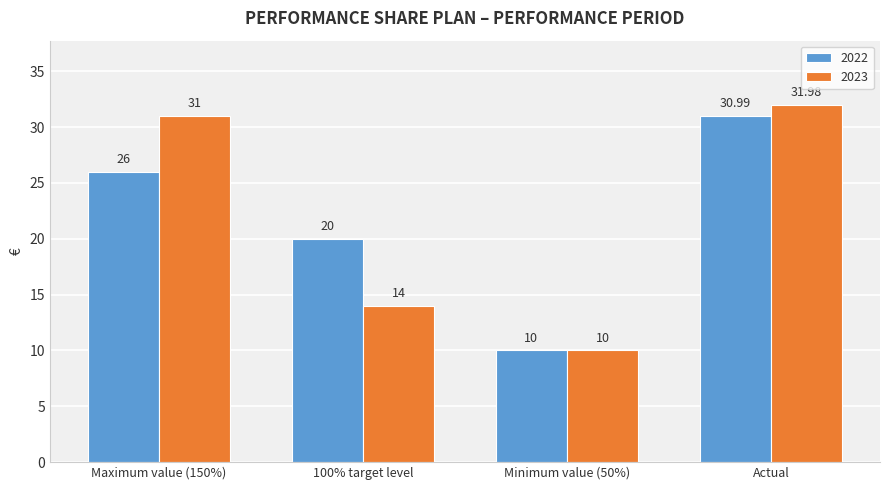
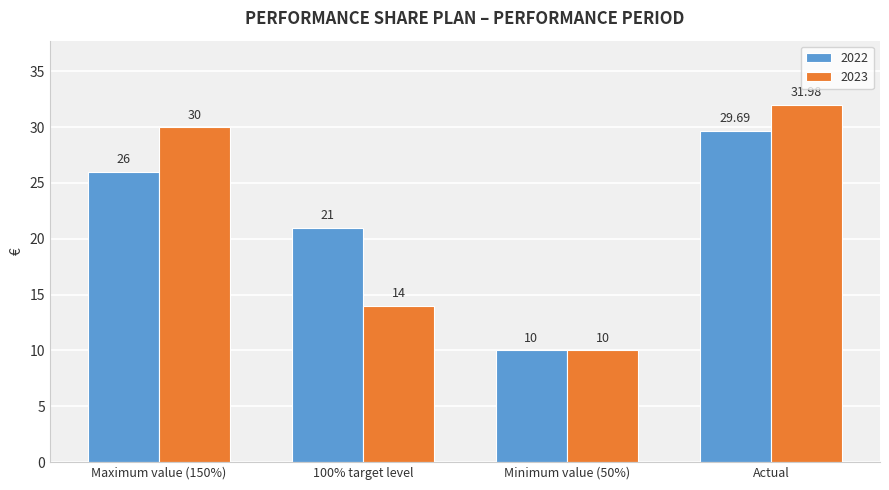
2023, Maximum value (150%): 31 -> 30
2022, 100% target level: 20 -> 21
2022, Actual: 30.99 -> 29.69
